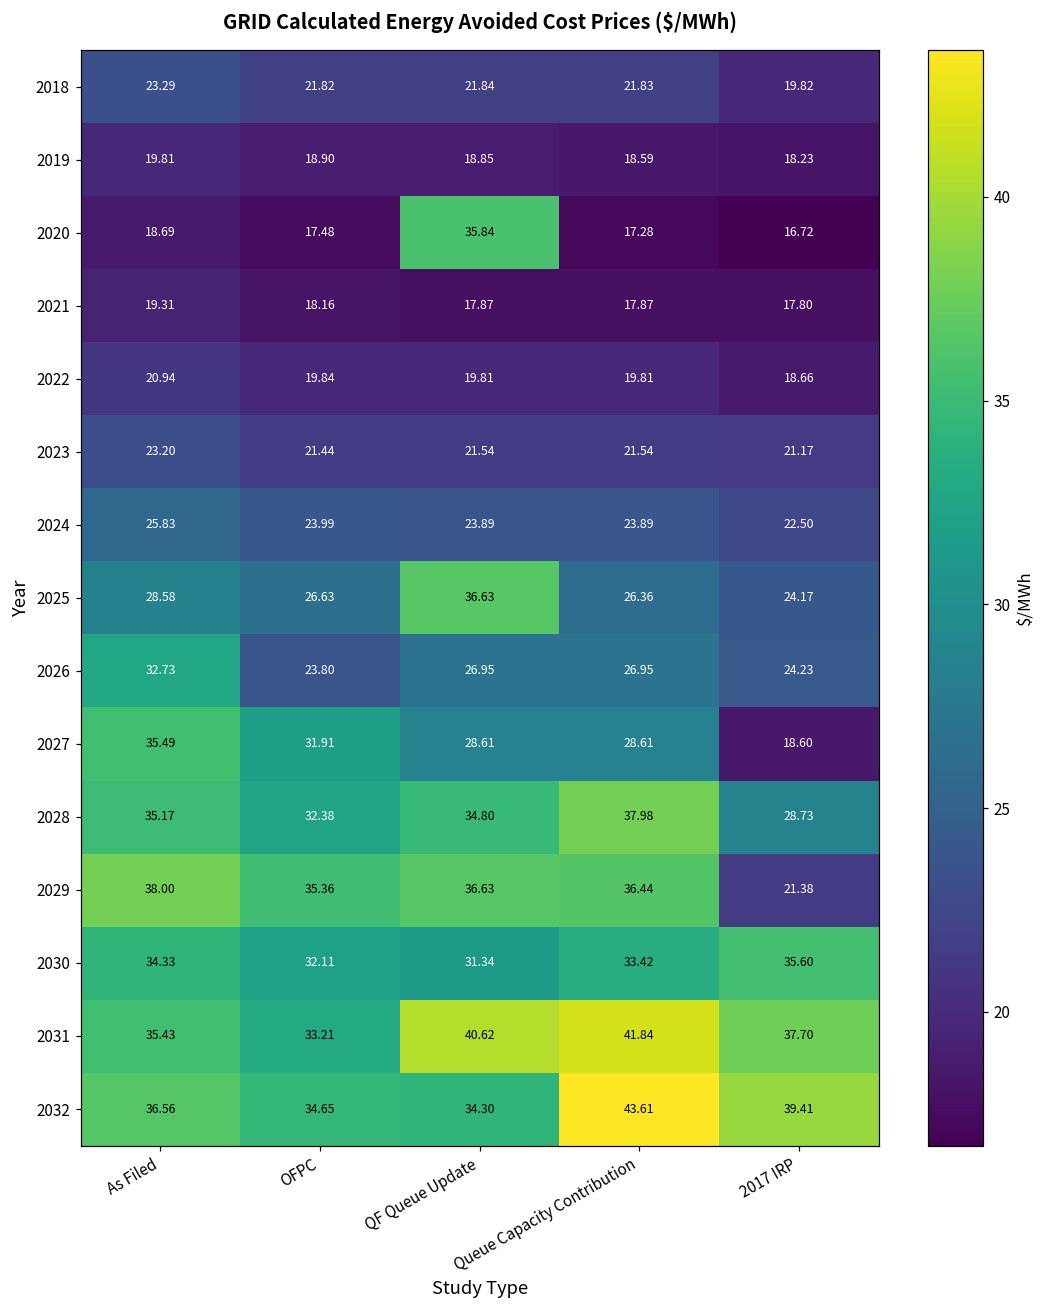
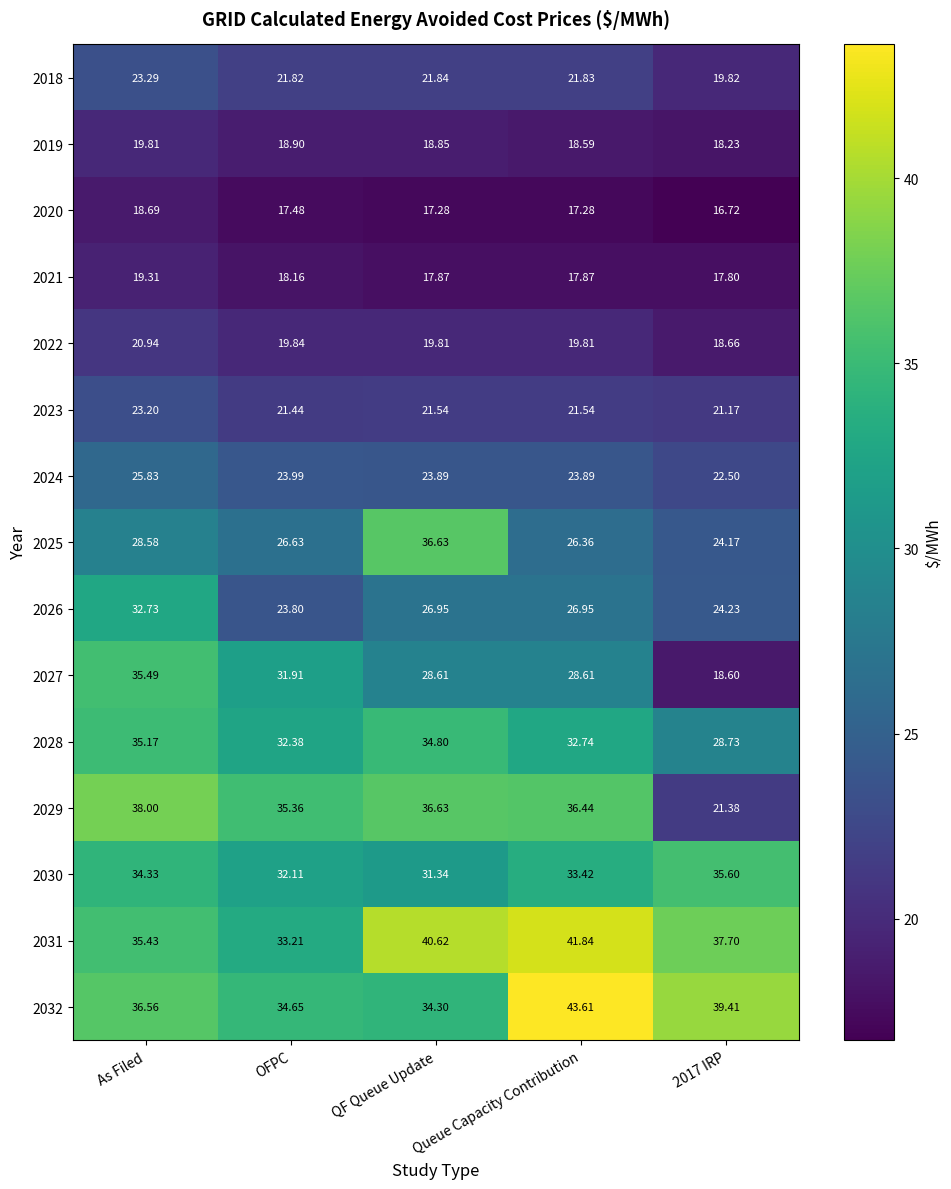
2020, QF Queue Update: 35.84 -> 17.28
2028, Queue Capacity Contribution: 37.98 -> 32.74
